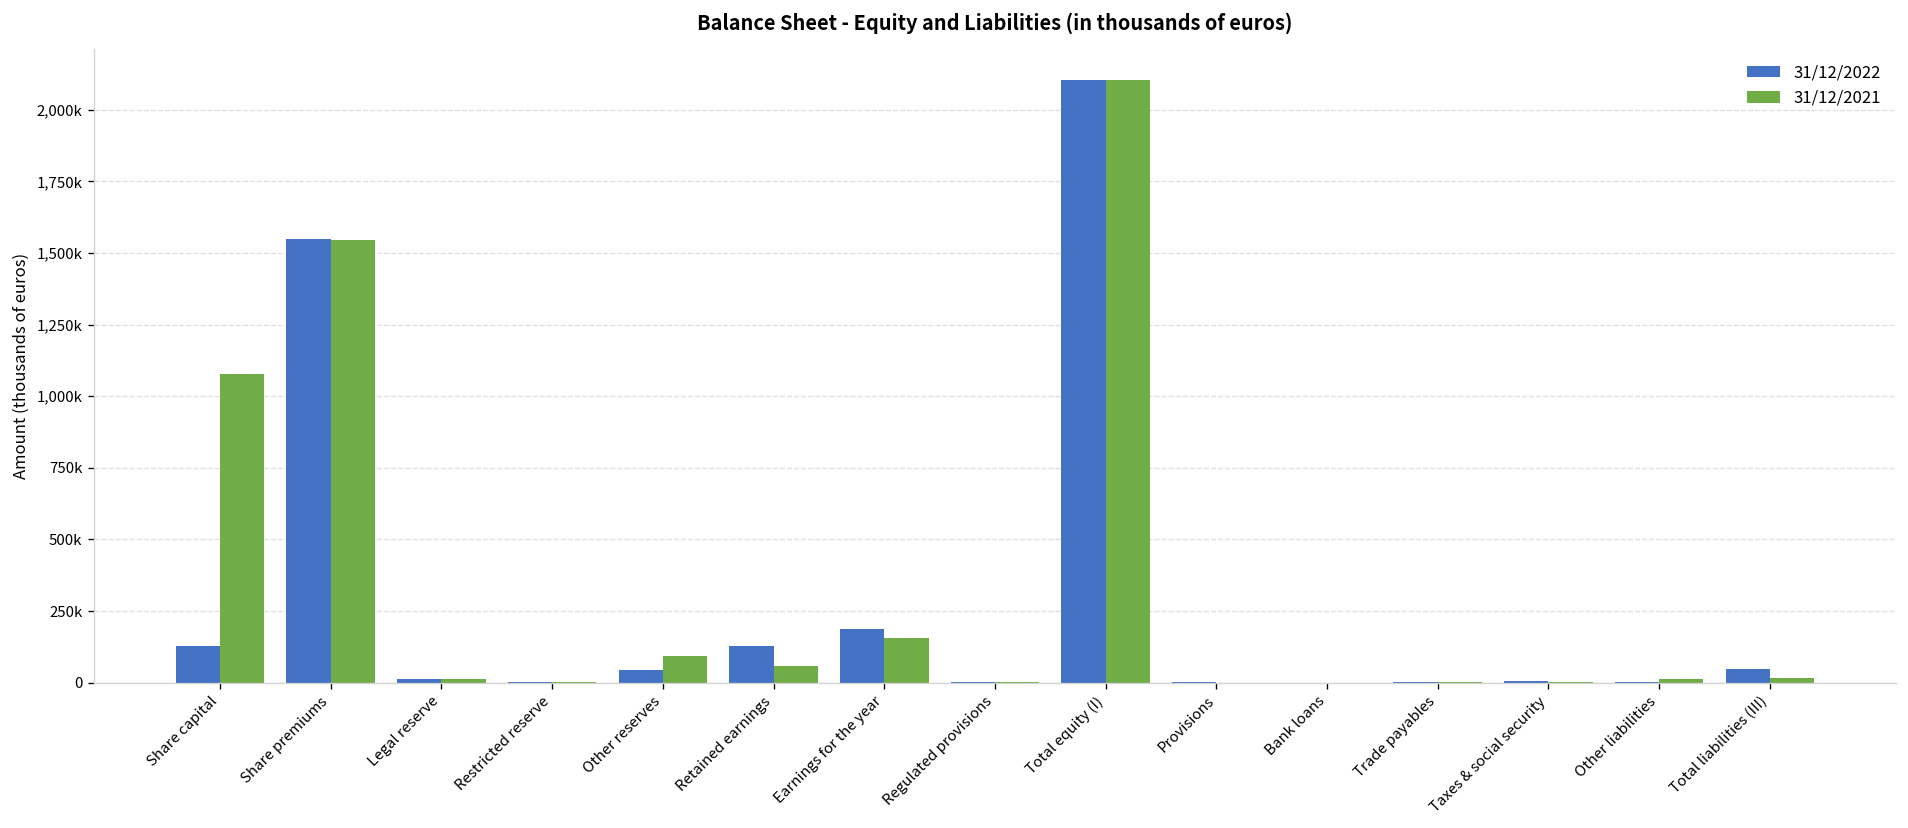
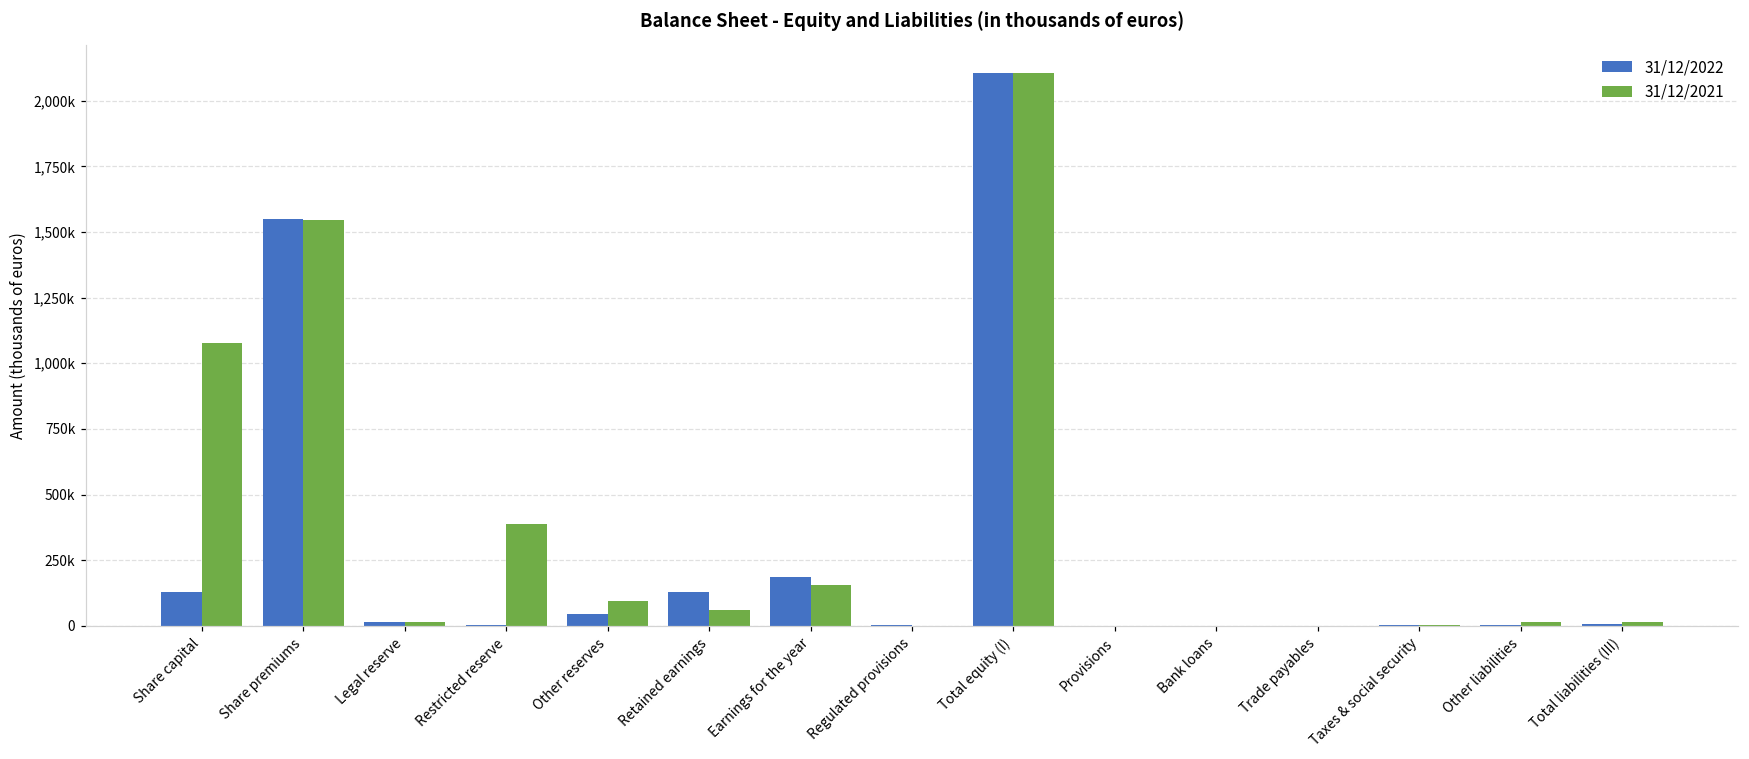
31/12/2021, Restricted reserve: 0 -> 390,000
31/12/2022, Total liabilities (III): 50,000 -> 10,000
